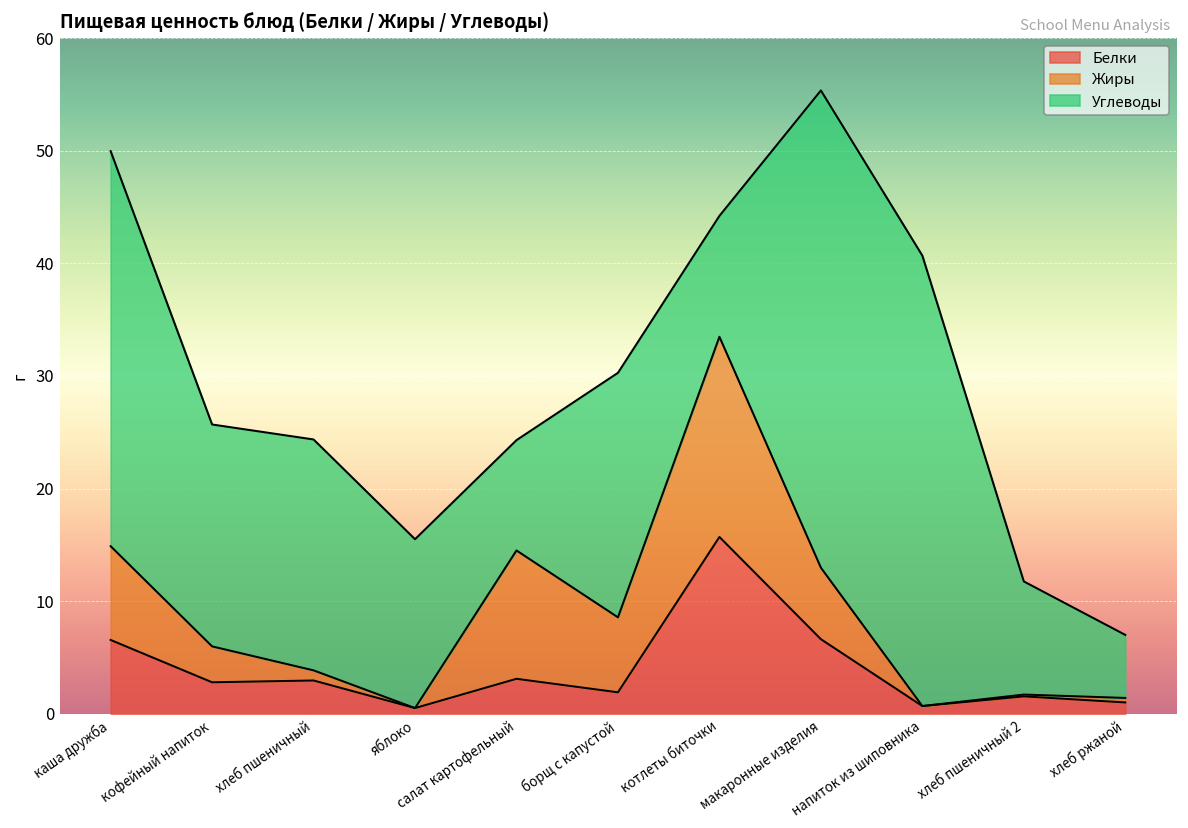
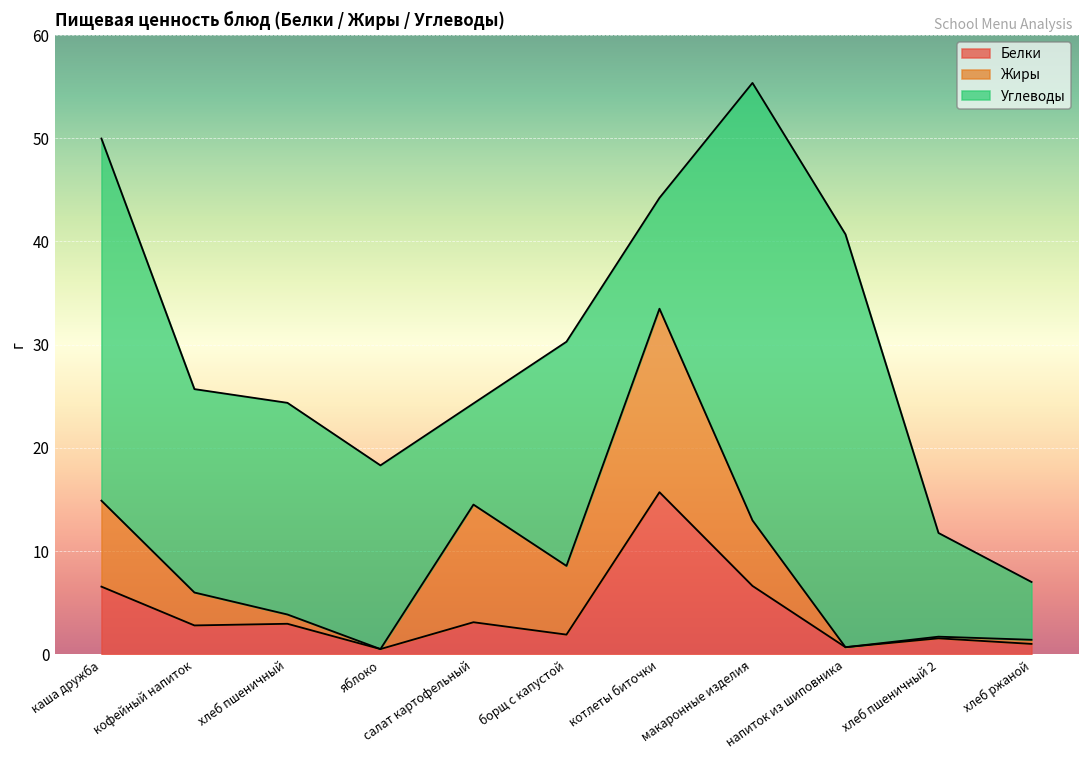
Углеводы, яблоко: 15 -> 18
